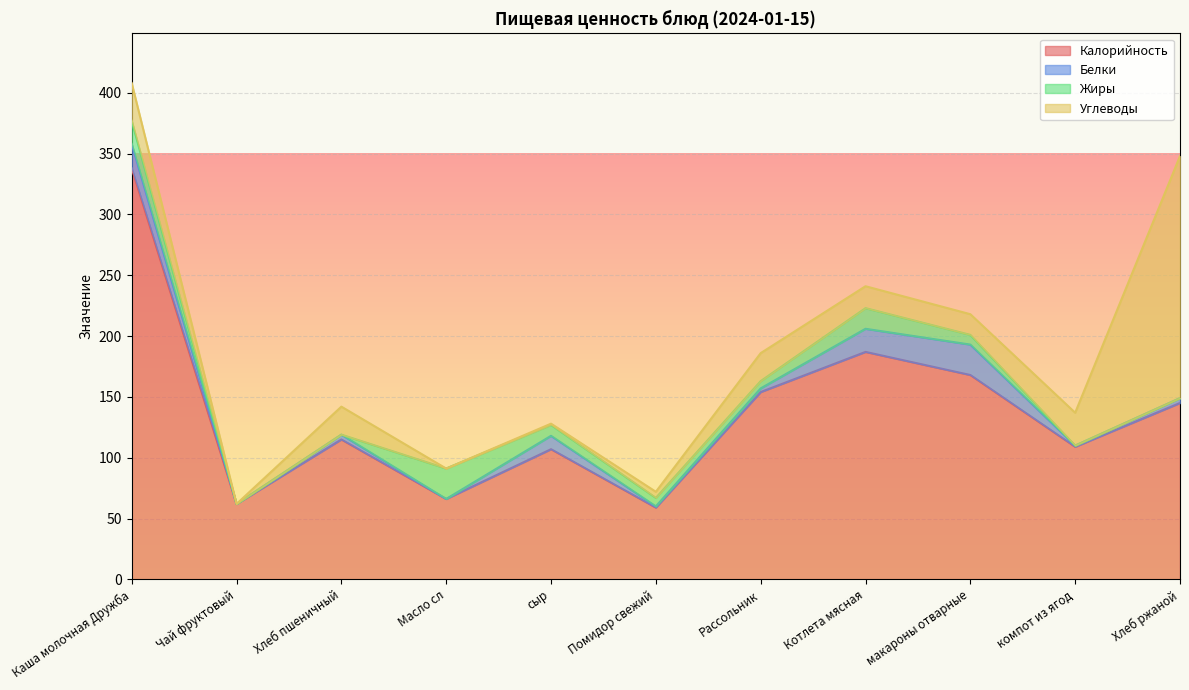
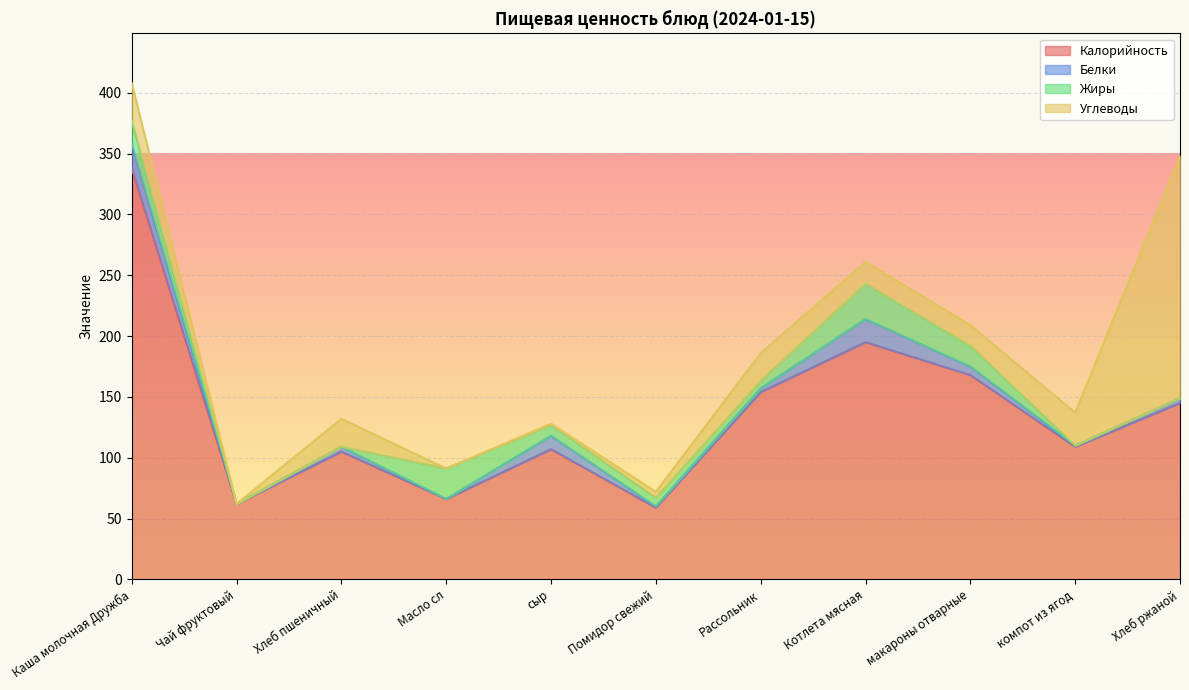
Калорийность, Хлеб пшеничный: 115 -> 105
Калорийность, Котлета мясная: 187 -> 195
Жиры, Котлета мясная: 17 -> 29
Белки, макароны отварные: 25 -> 7
Жиры, макароны отварные: 8 -> 17
